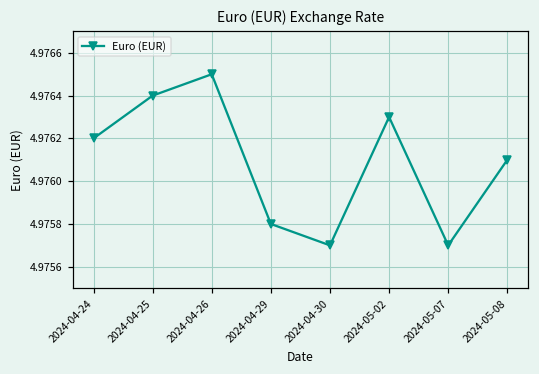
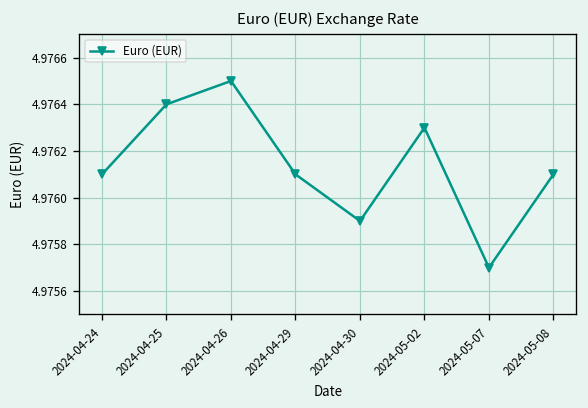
2024-04-24: 4.9762 -> 4.9761
2024-04-29: 4.9758 -> 4.9761
2024-04-30: 4.9757 -> 4.9759
